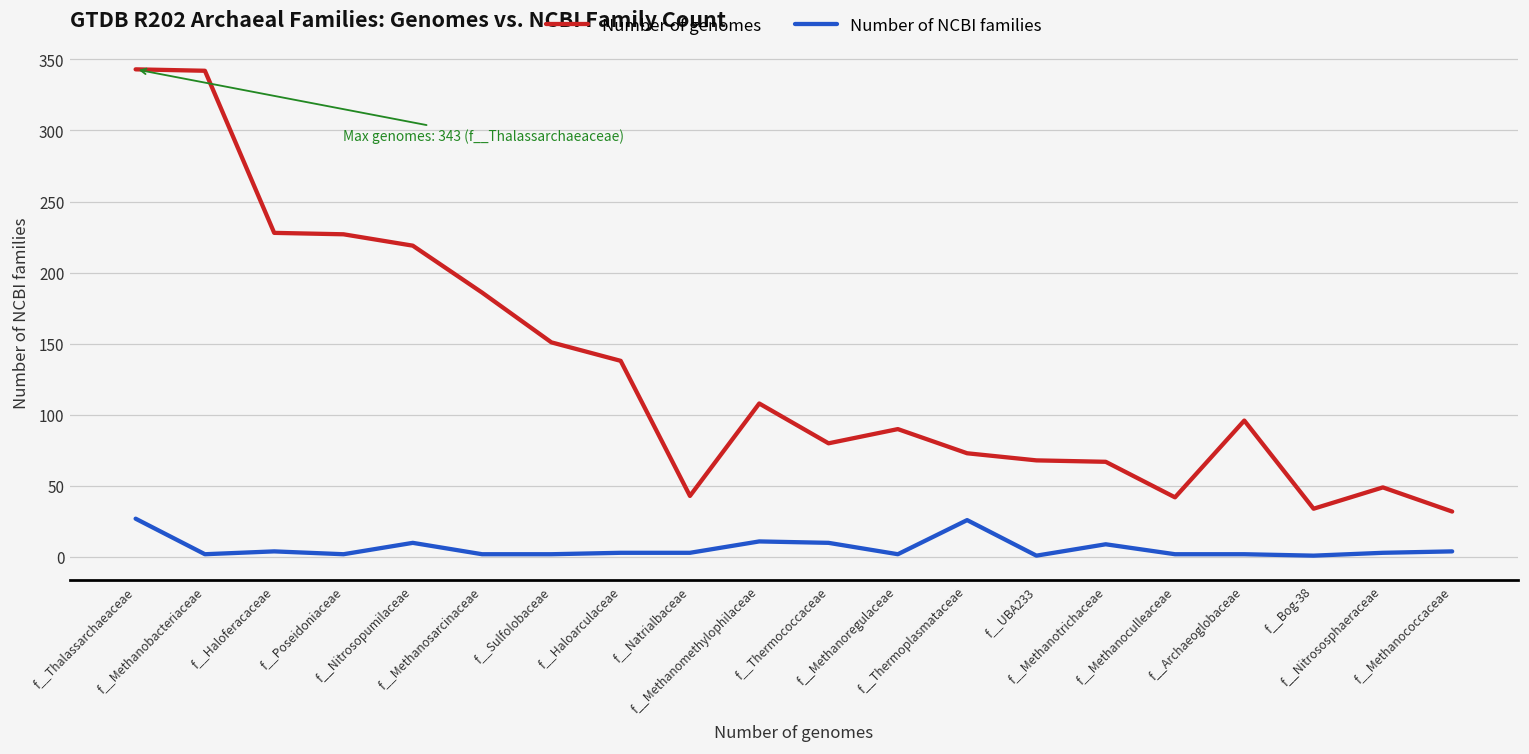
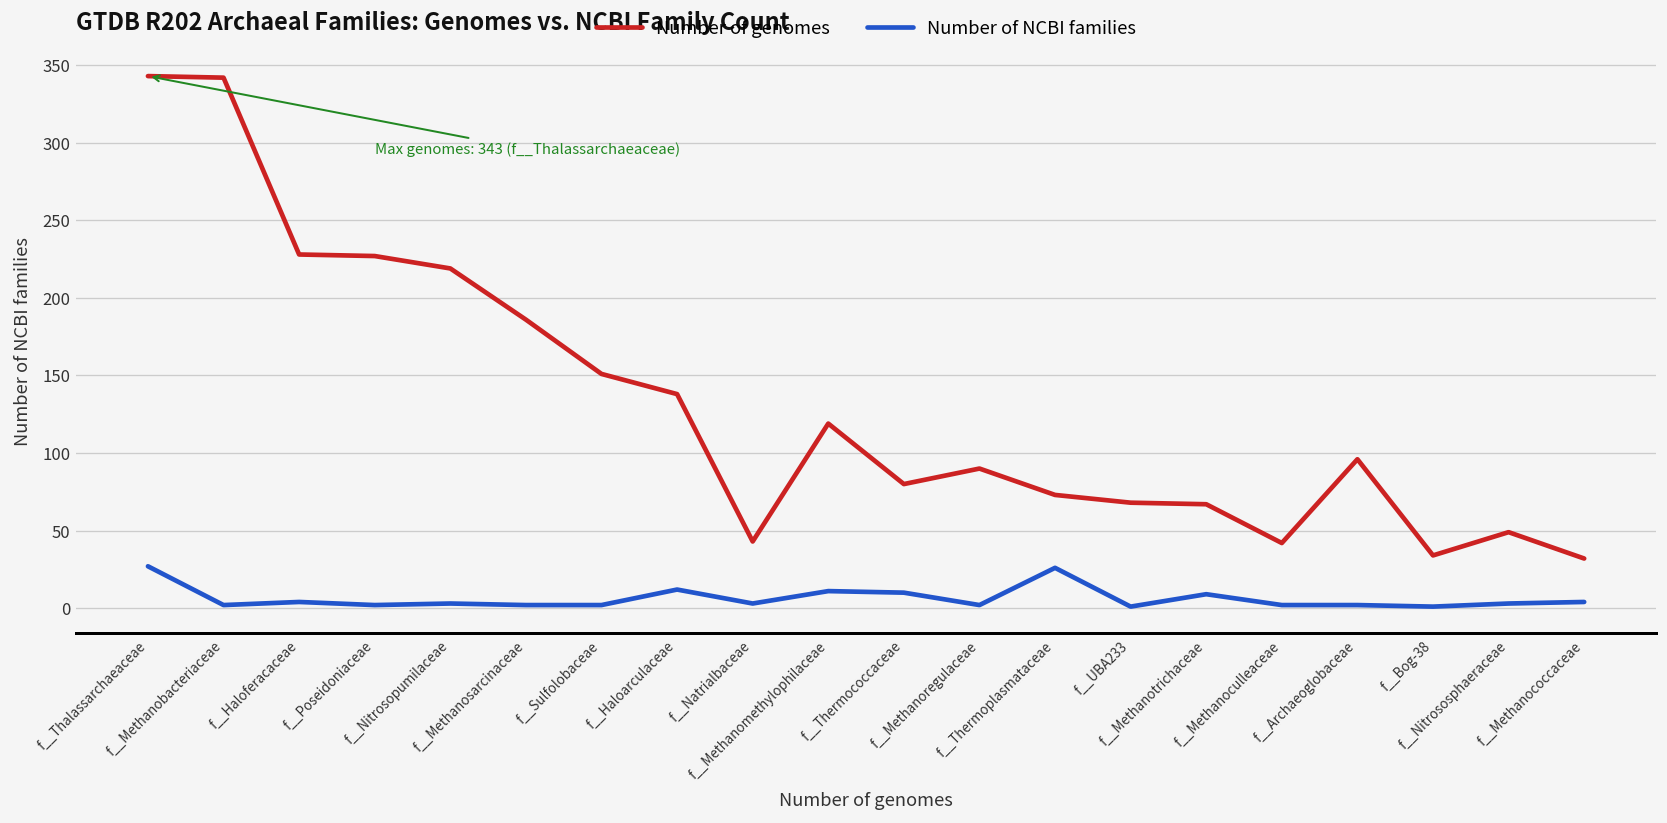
Number of NCBI families, f__Nitrosopumilaceae: 10 -> 3
Number of NCBI families, f__Haloarculaceae: 3 -> 12
Number of genomes, f__Methanomethylophilaceae: 108 -> 119
